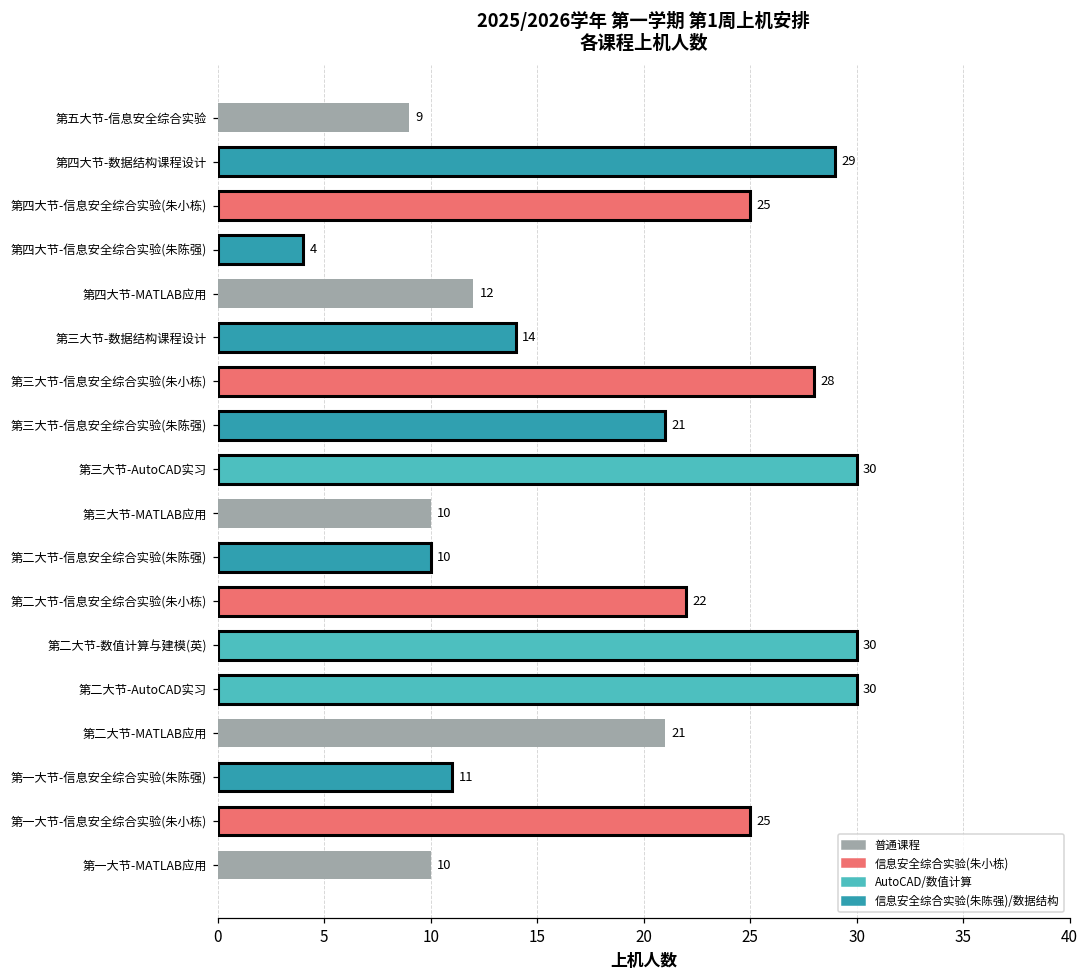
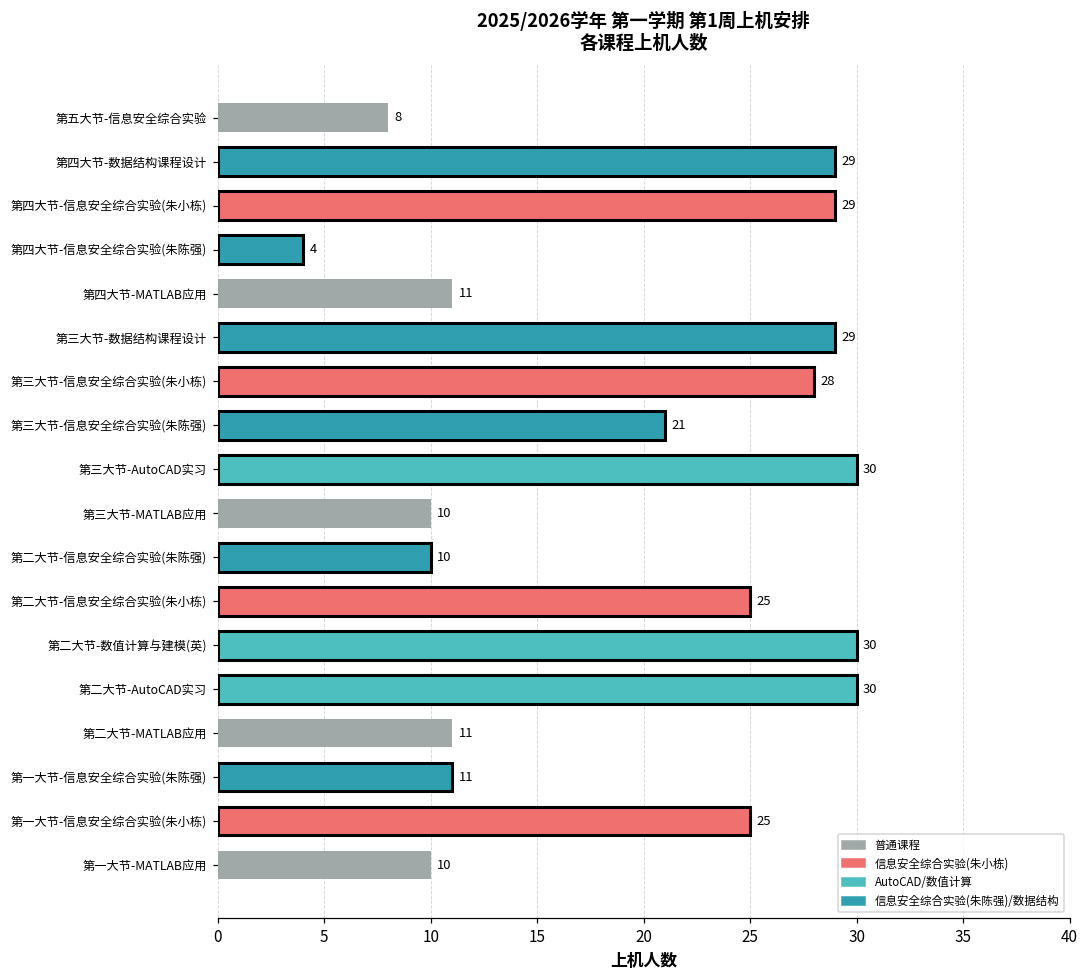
第五大节-信息安全综合实验: 9 -> 8
第四大节-信息安全综合实验(朱小栋): 25 -> 29
第四大节-MATLAB应用: 12 -> 11
第三大节-数据结构课程设计: 14 -> 29
第二大节-信息安全综合实验(朱小栋): 22 -> 25
第二大节-MATLAB应用: 21 -> 11
